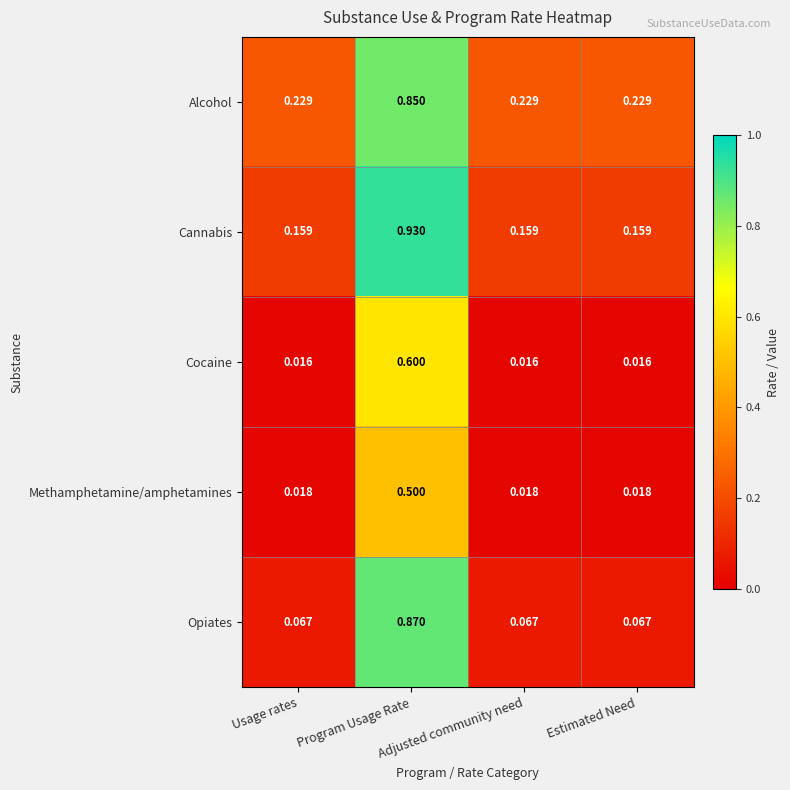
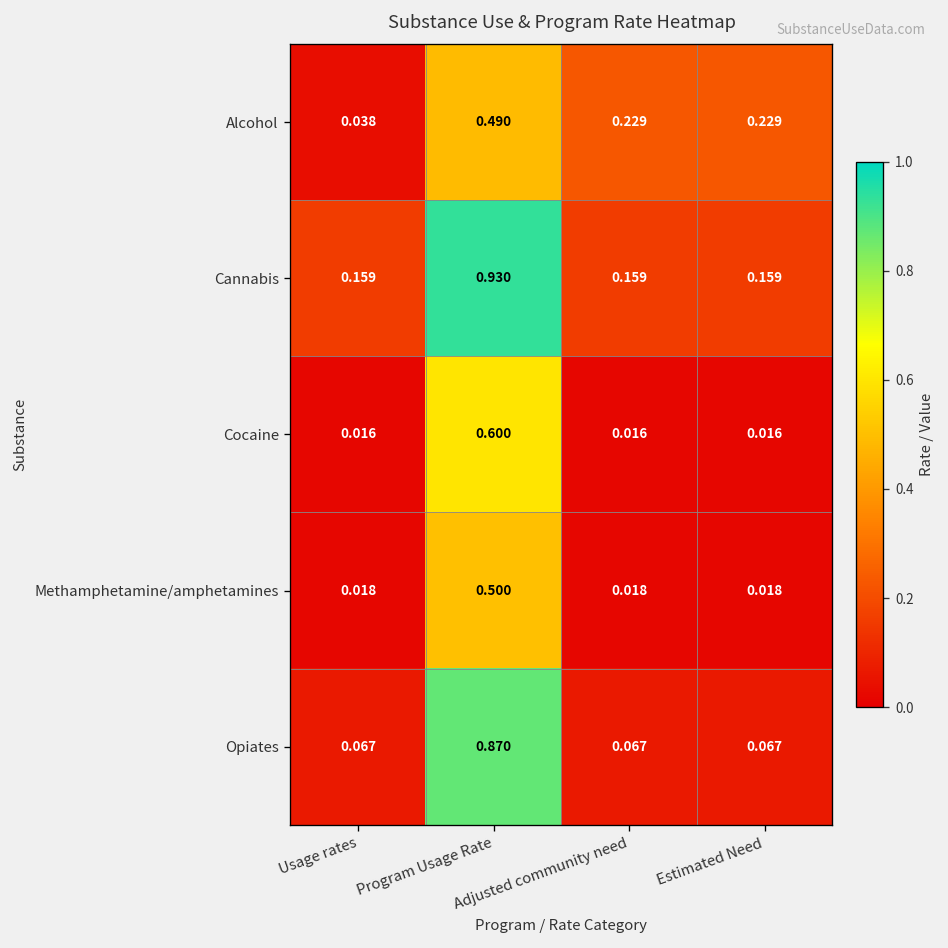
Alcohol, Usage rates: 0.229 -> 0.038
Alcohol, Program Usage Rate: 0.850 -> 0.490
